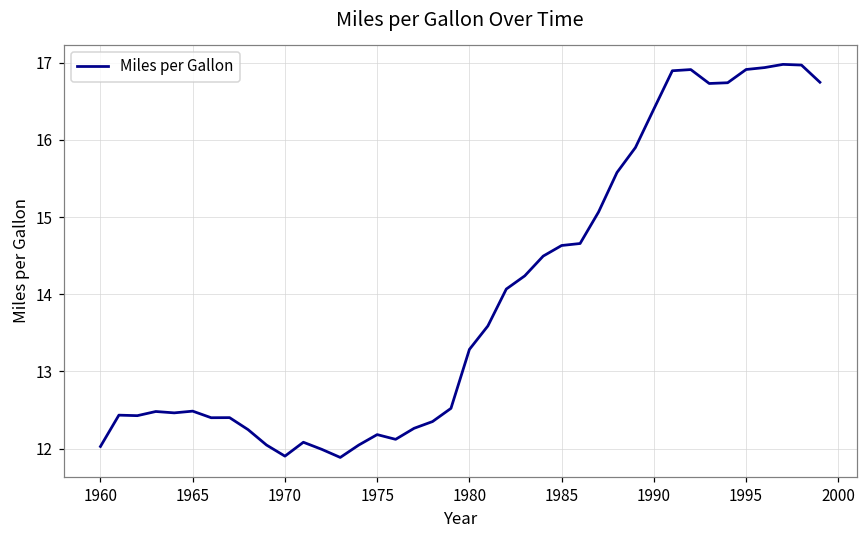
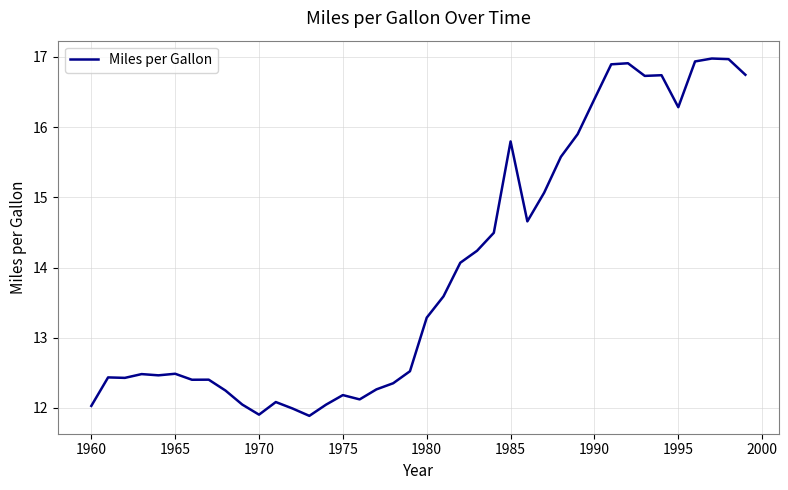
1985: 14.6 -> 15.8
1995: 16.9 -> 16.3
